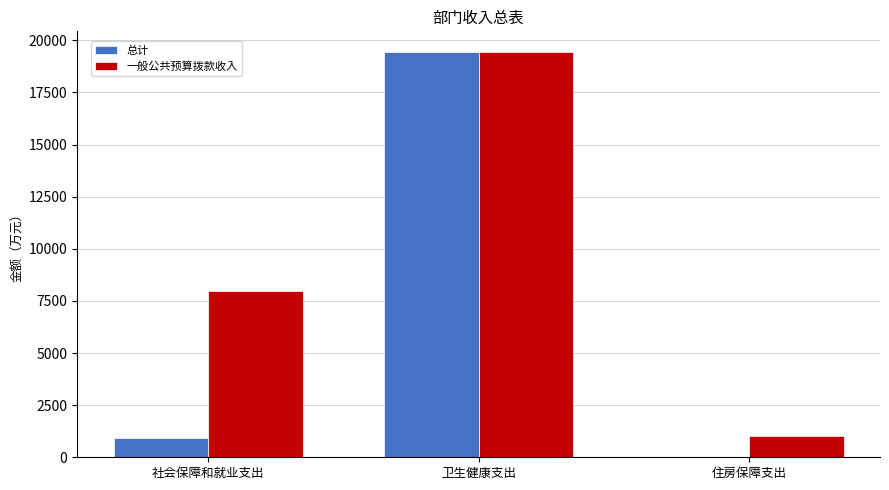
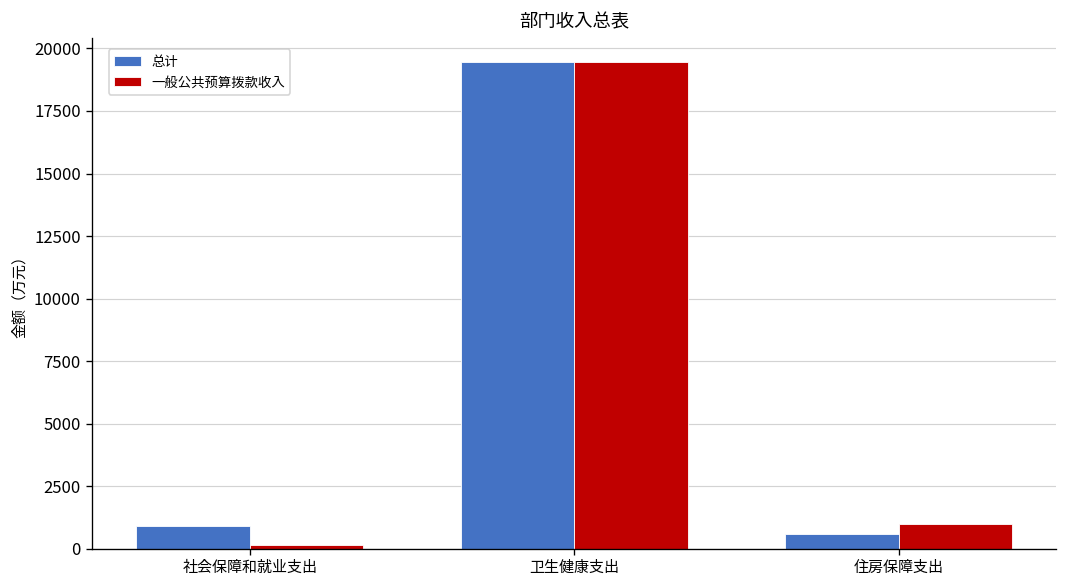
一般公共预算拨款收入, 社会保障和就业支出: 8000 -> 200
总计, 住房保障支出: 0 -> 600
